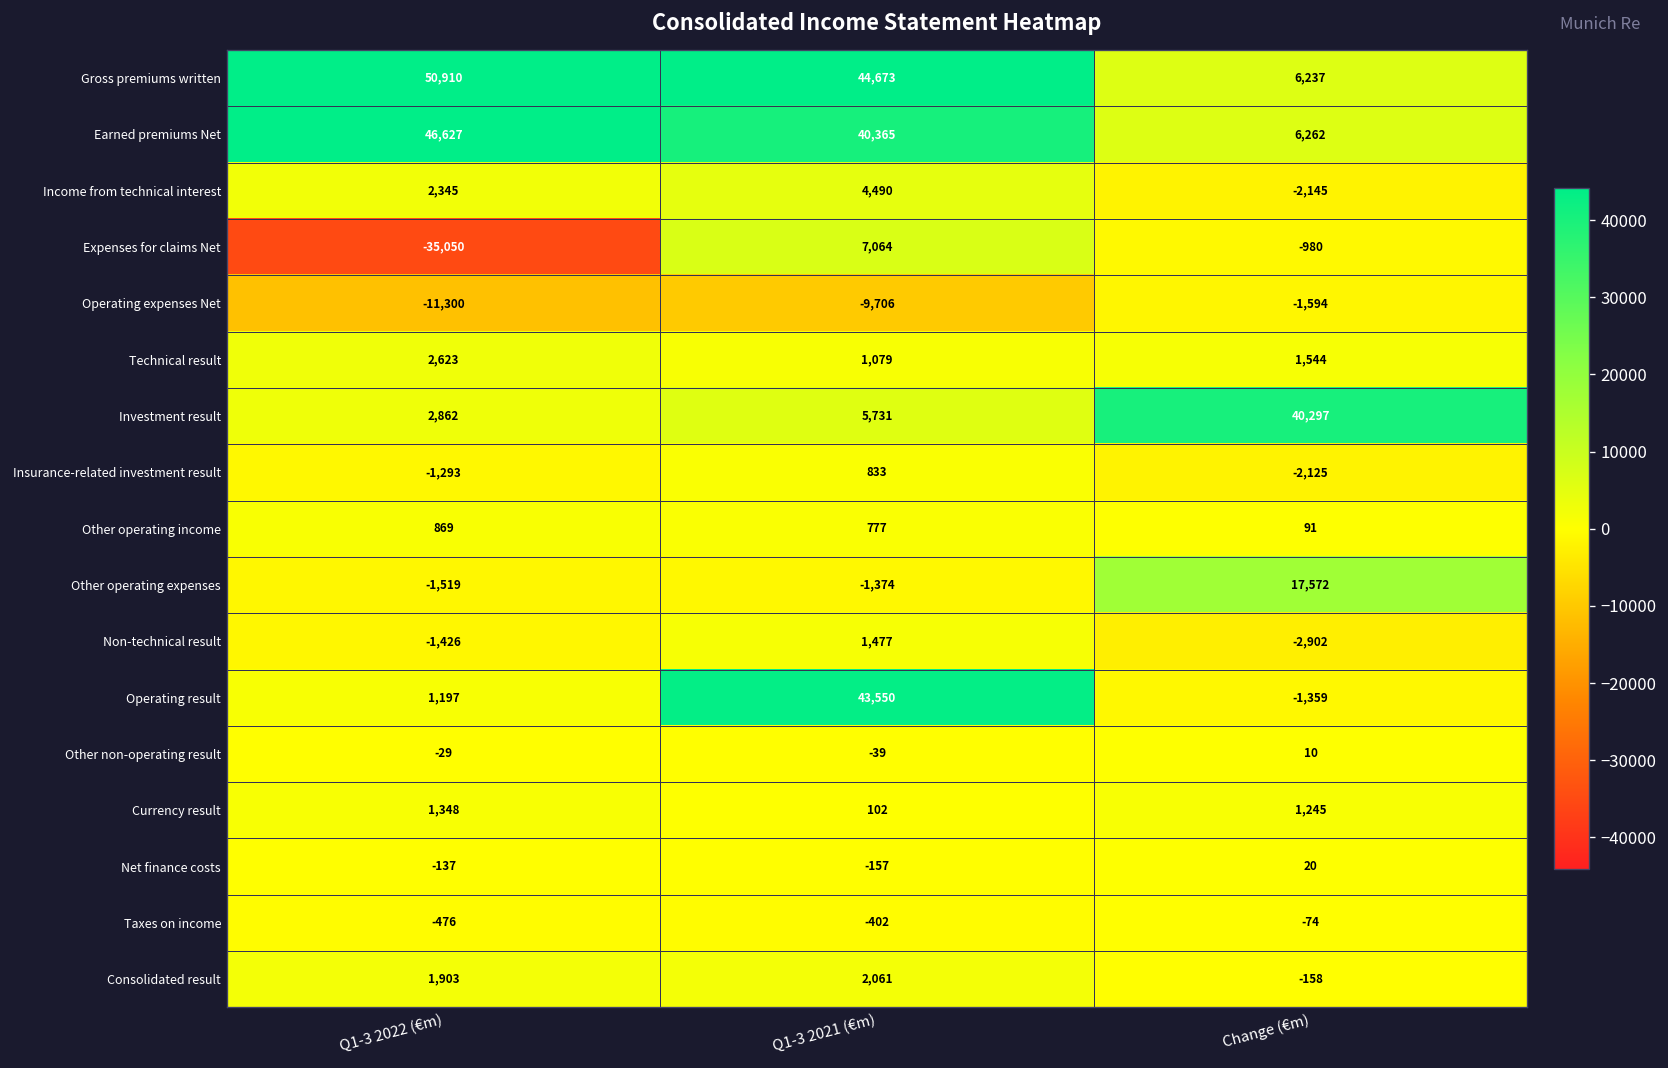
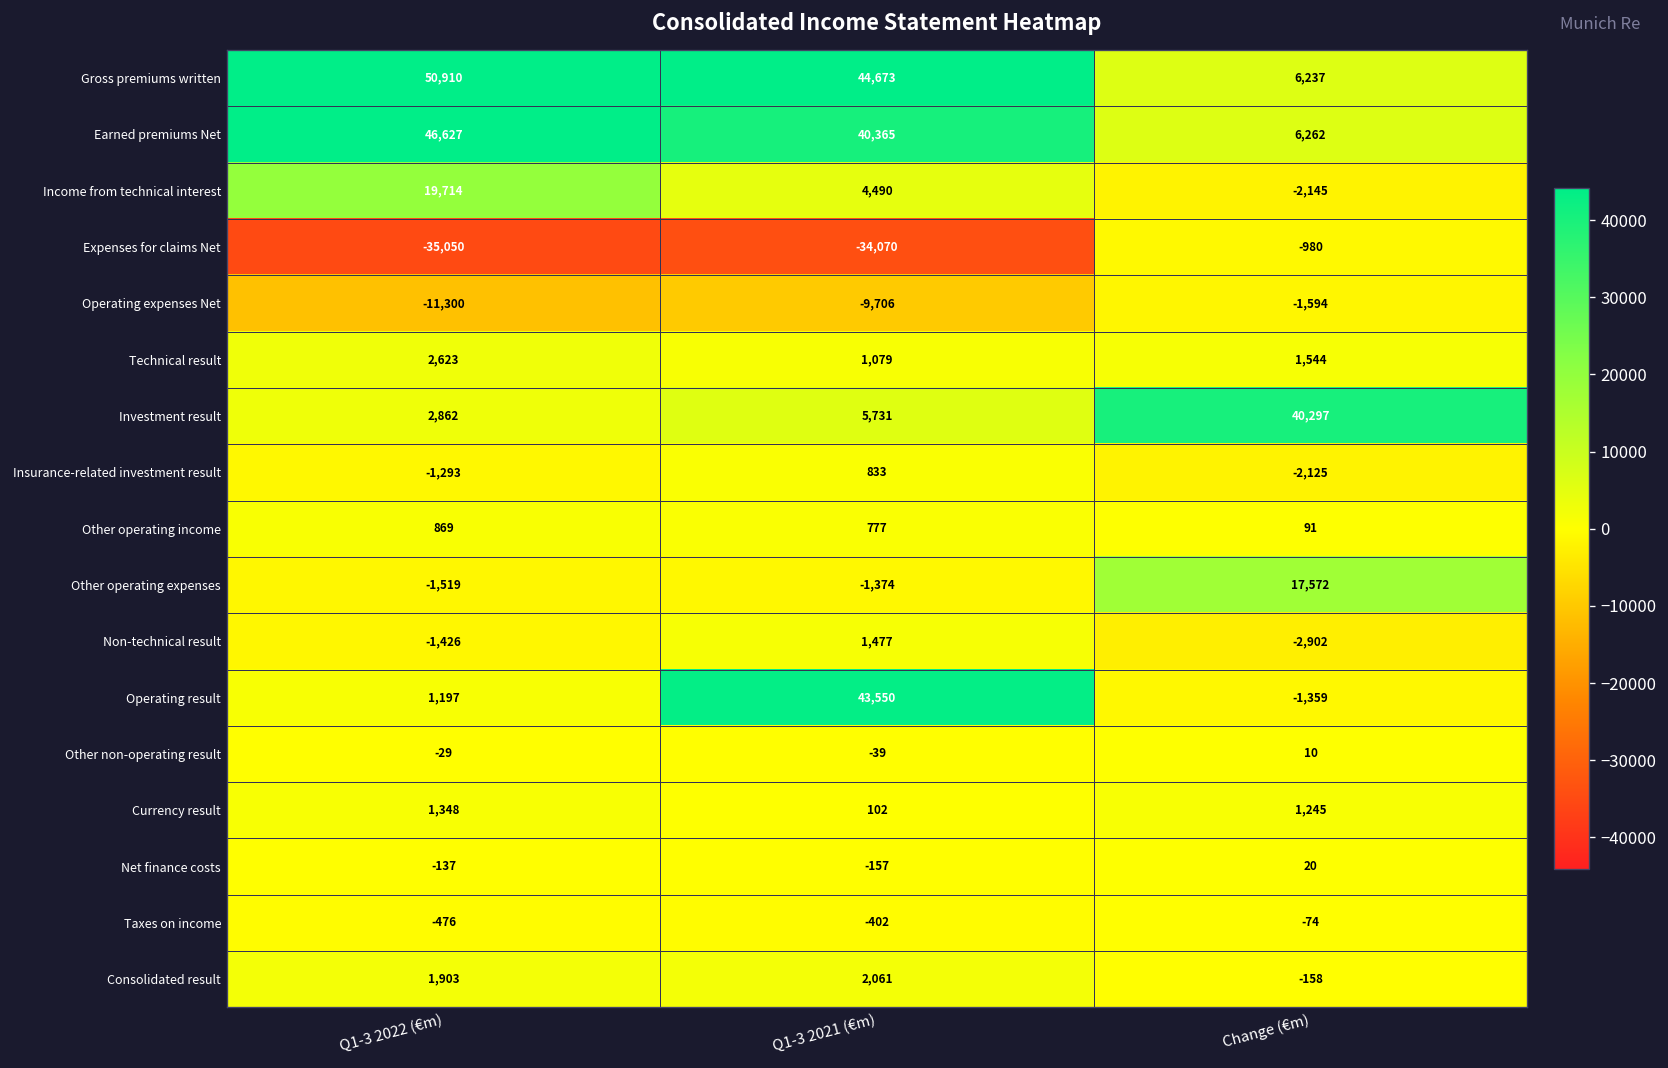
Income from technical interest, Q1-3 2022 (€m): 2,345 -> 19,714
Expenses for claims Net, Q1-3 2021 (€m): 7,064 -> -34,070
